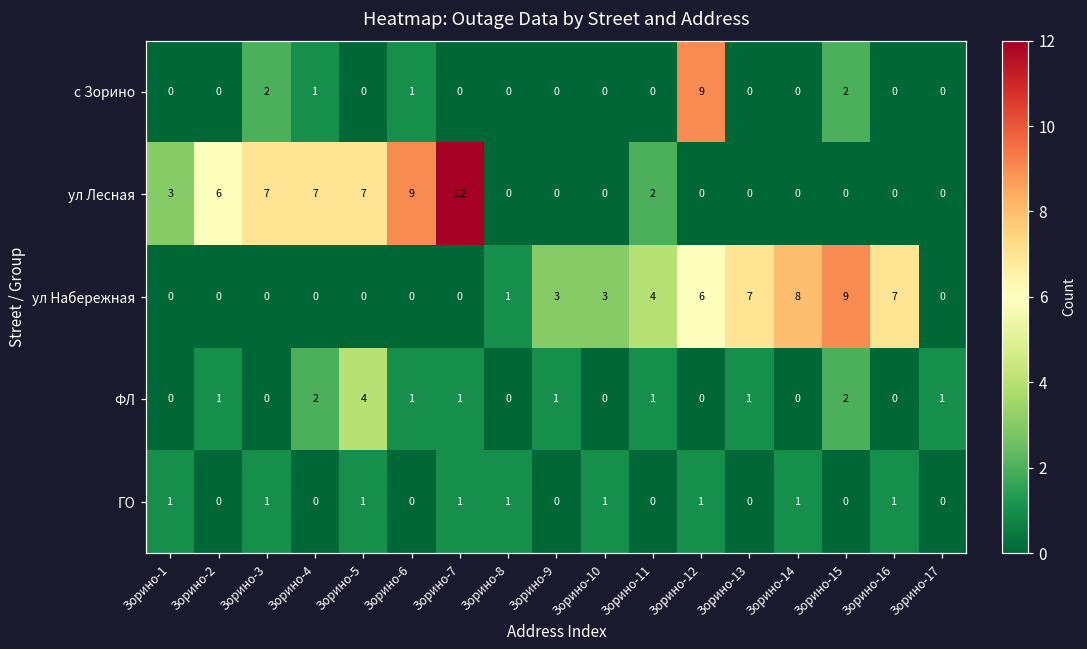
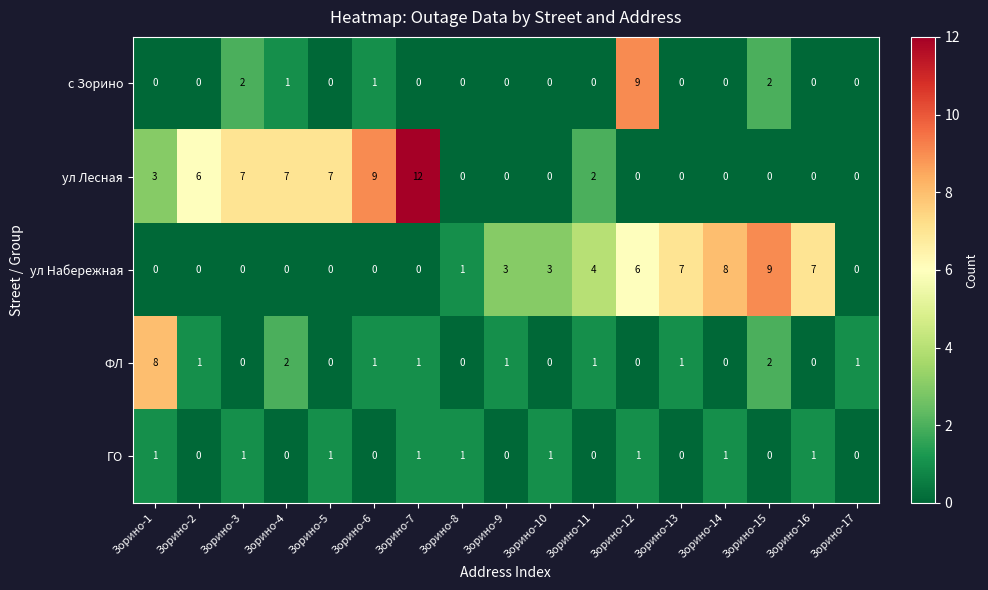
ФЛ, Зорино-1: 0 -> 8
ФЛ, Зорино-5: 4 -> 0
